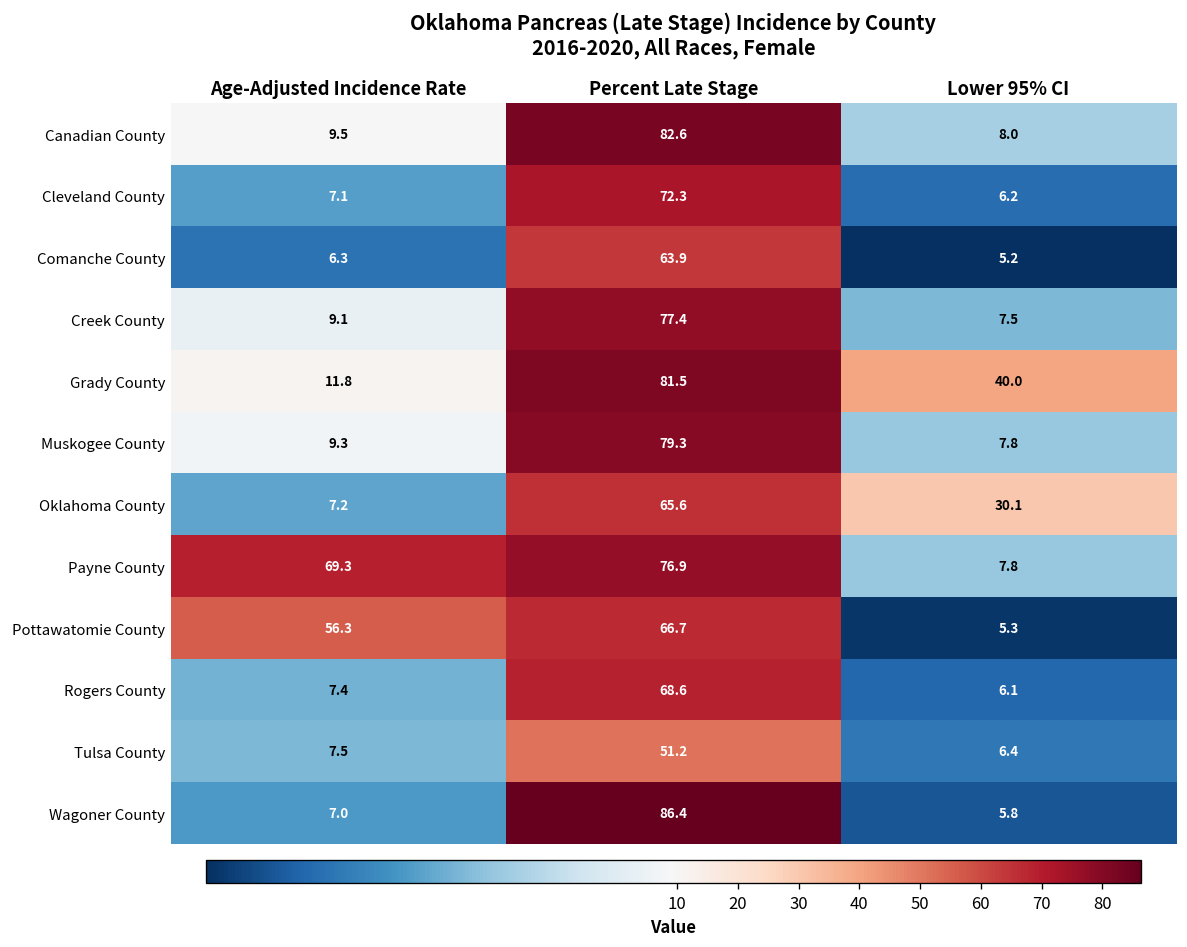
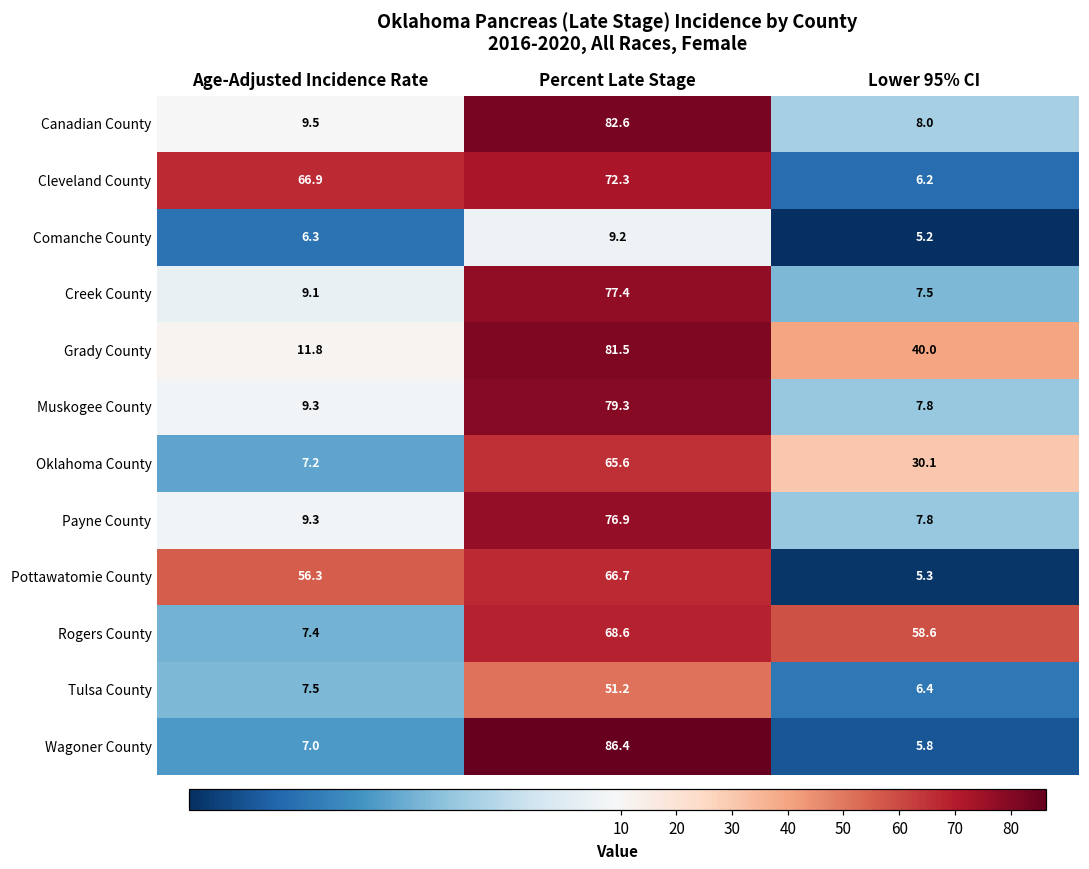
Cleveland County, Age-Adjusted Incidence Rate: 7.1 -> 66.9
Comanche County, Percent Late Stage: 63.9 -> 9.2
Payne County, Age-Adjusted Incidence Rate: 69.3 -> 9.3
Rogers County, Lower 95% CI: 6.1 -> 58.6
